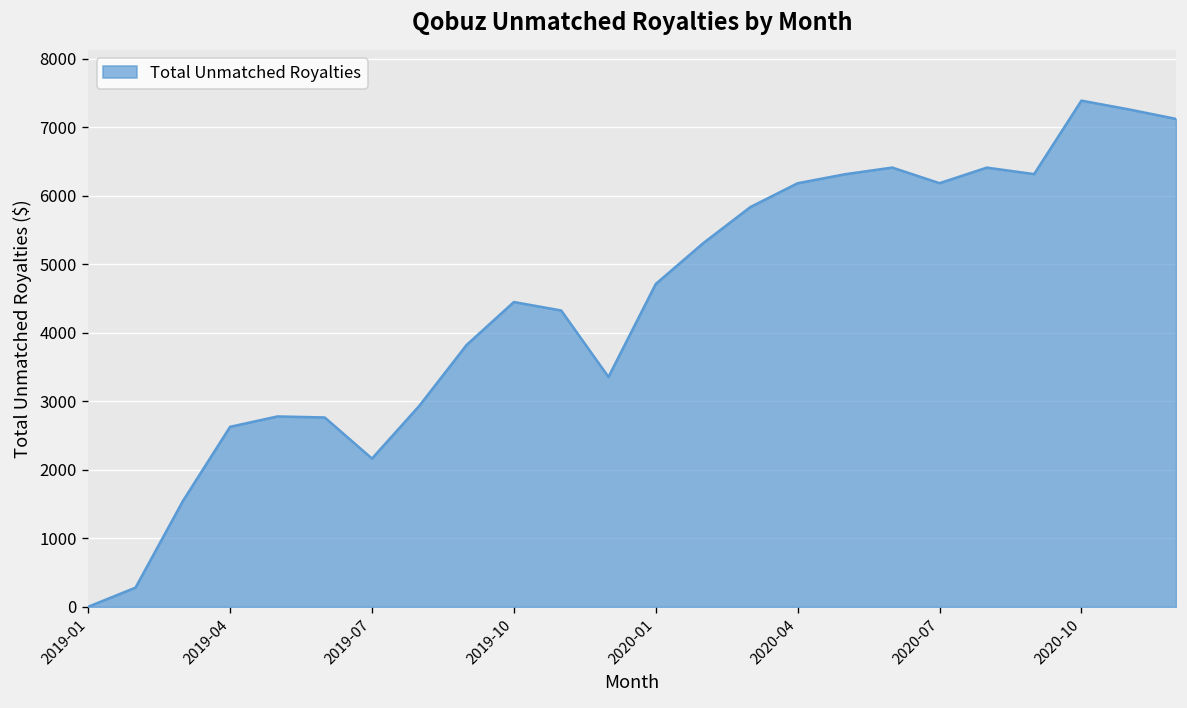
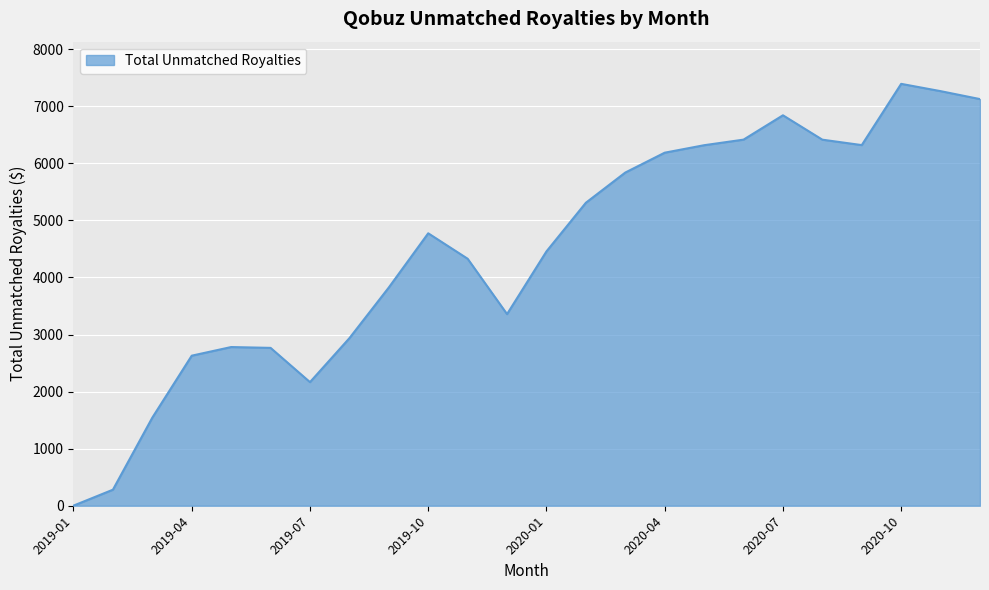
2019-10: 4500 -> 4800
2020-01: 4700 -> 4500
2020-07: 6200 -> 6800
